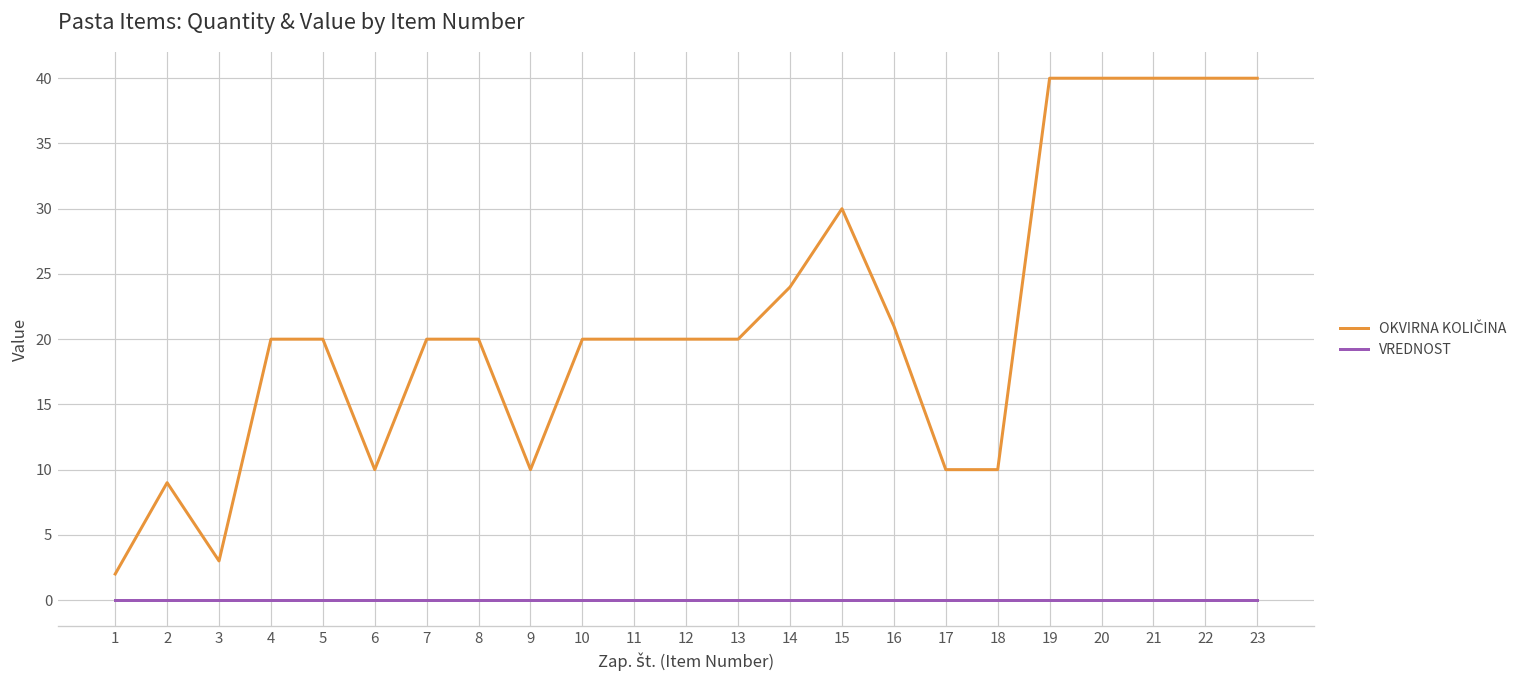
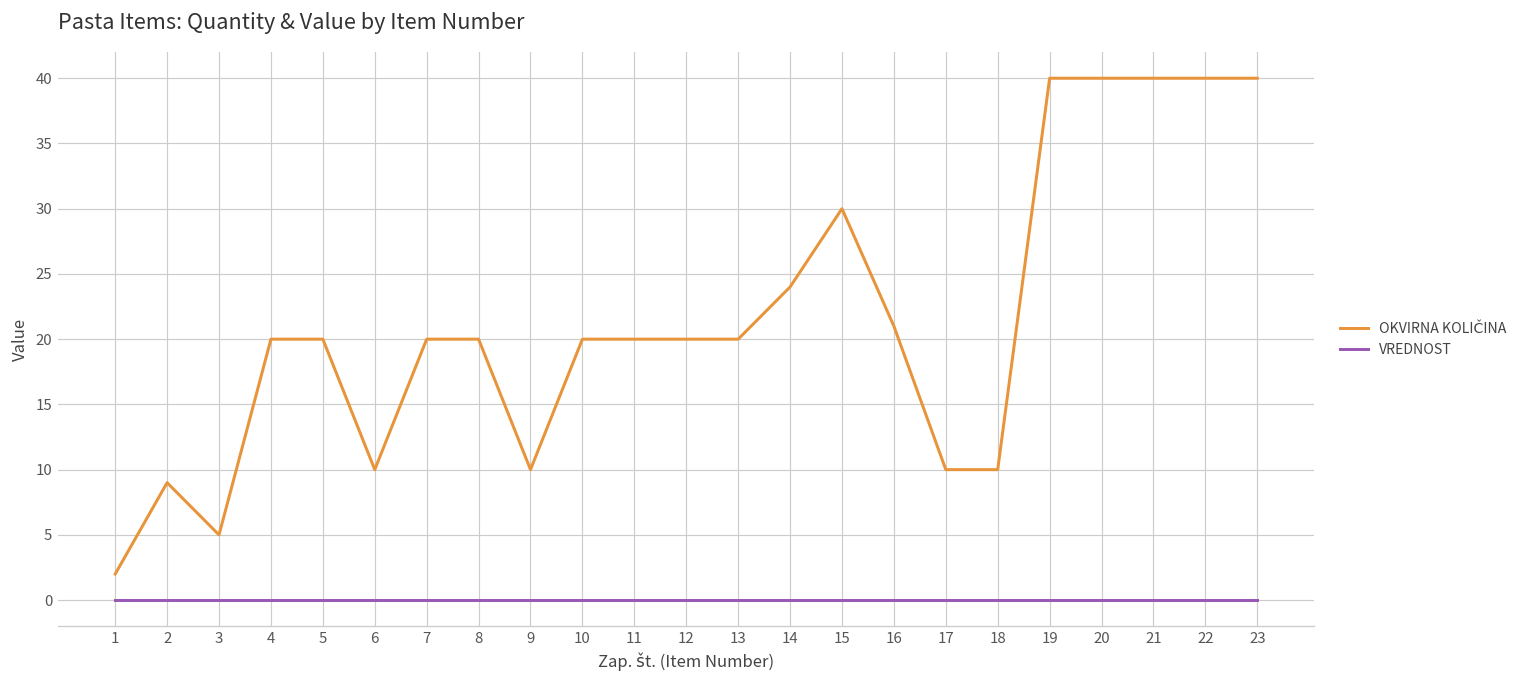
OKVIRNA KOLIČINA, 3: 3 -> 5
